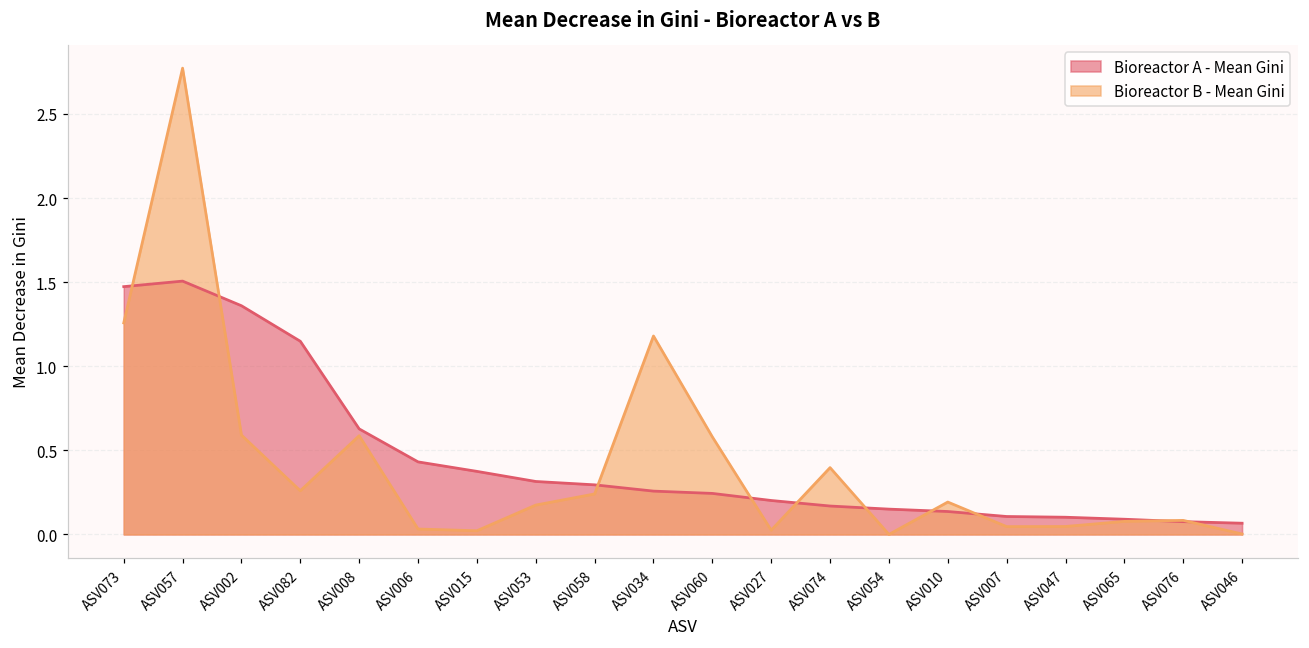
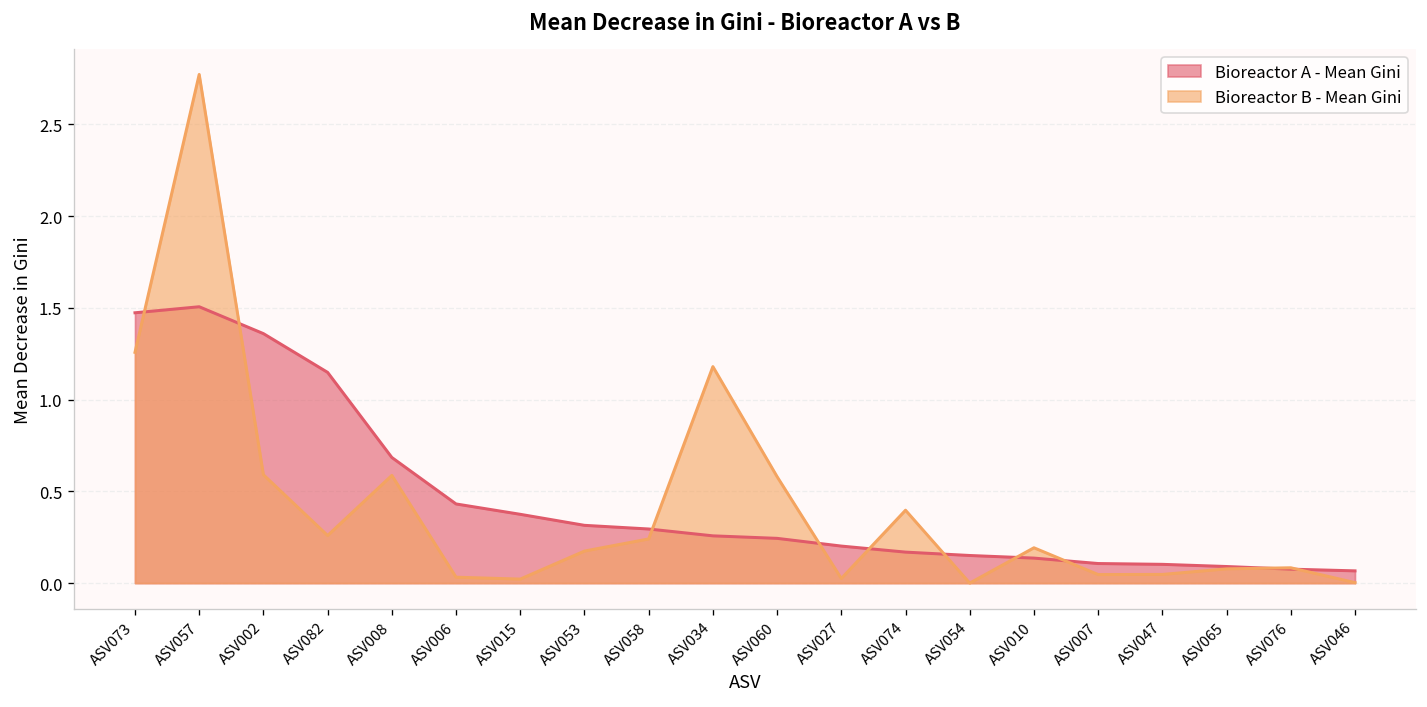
Bioreactor A - Mean Gini, ASV008: 0.63 -> 0.68
